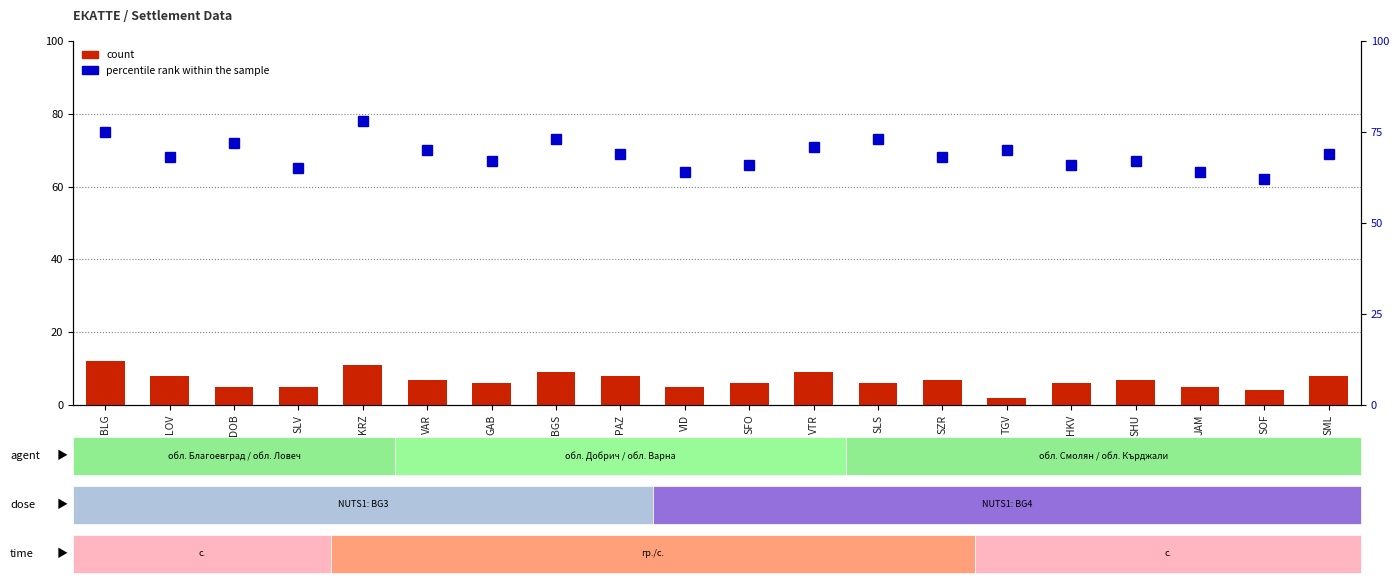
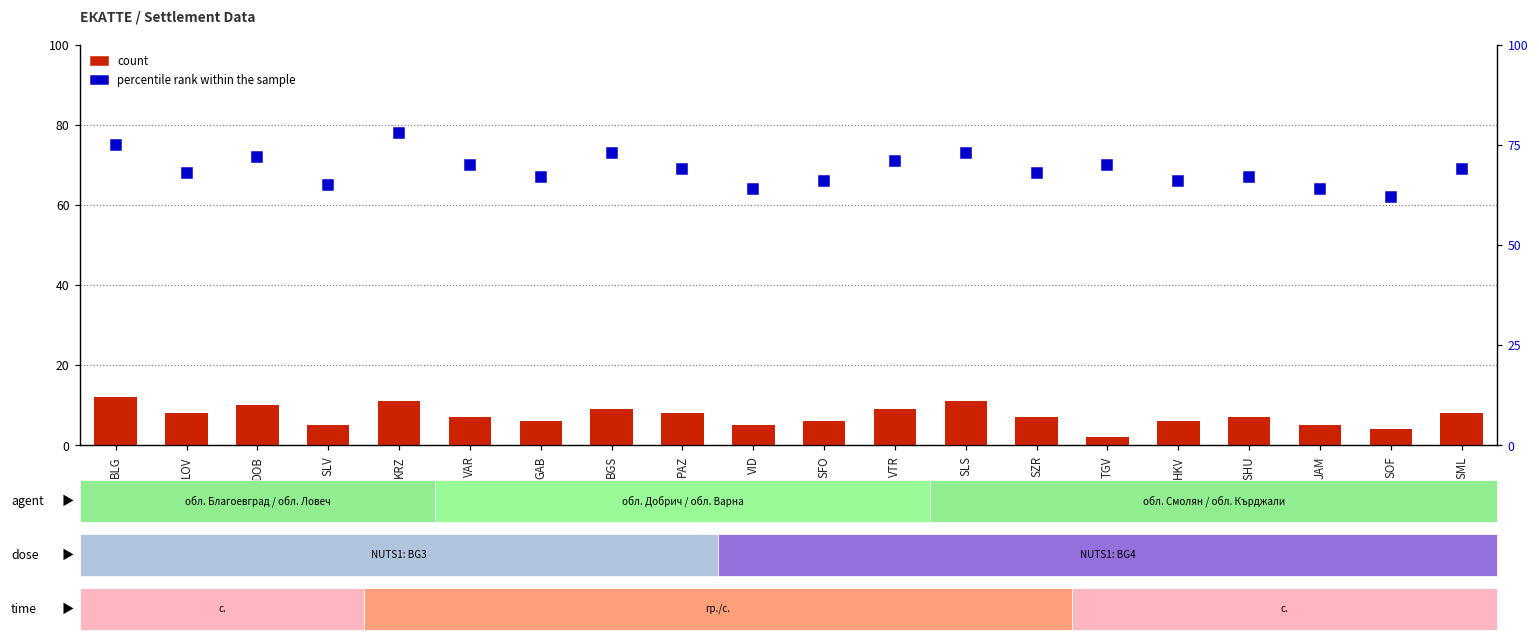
count, DOB: 5 -> 10
count, SLS: 6 -> 11
